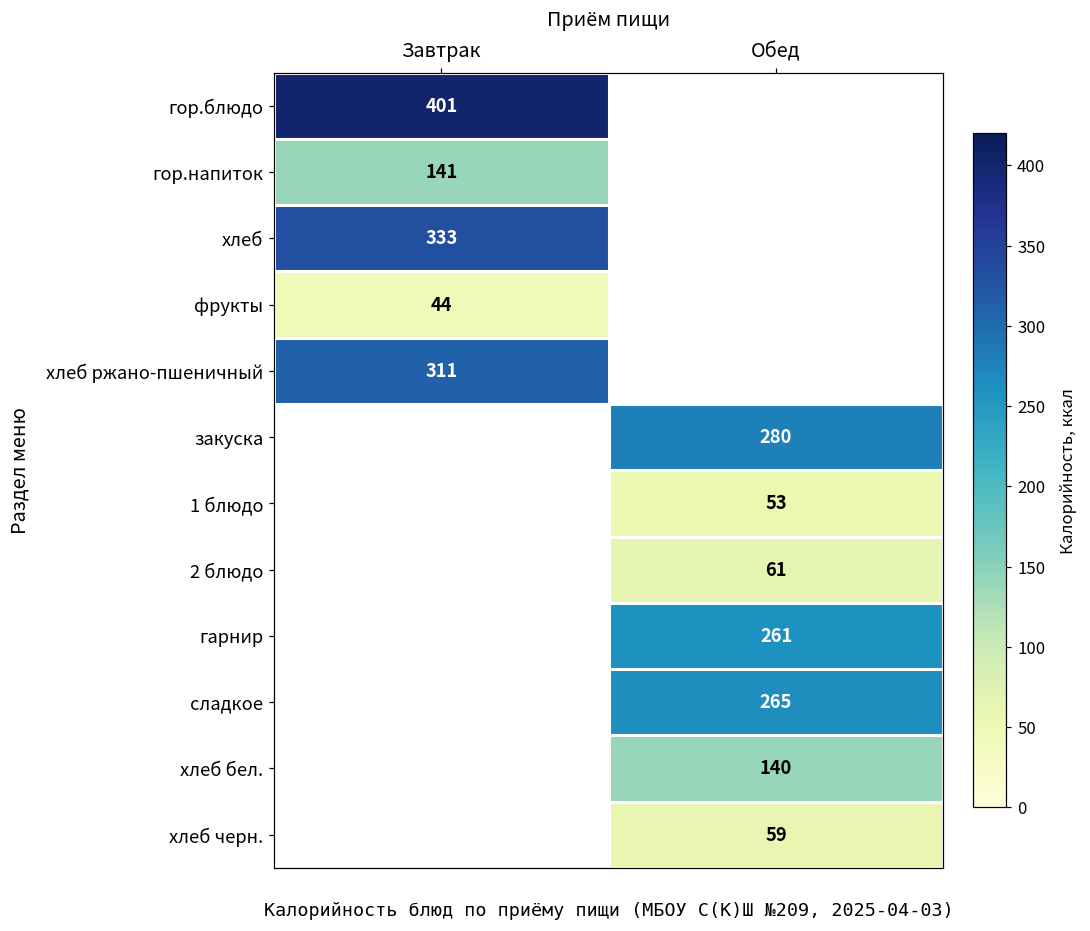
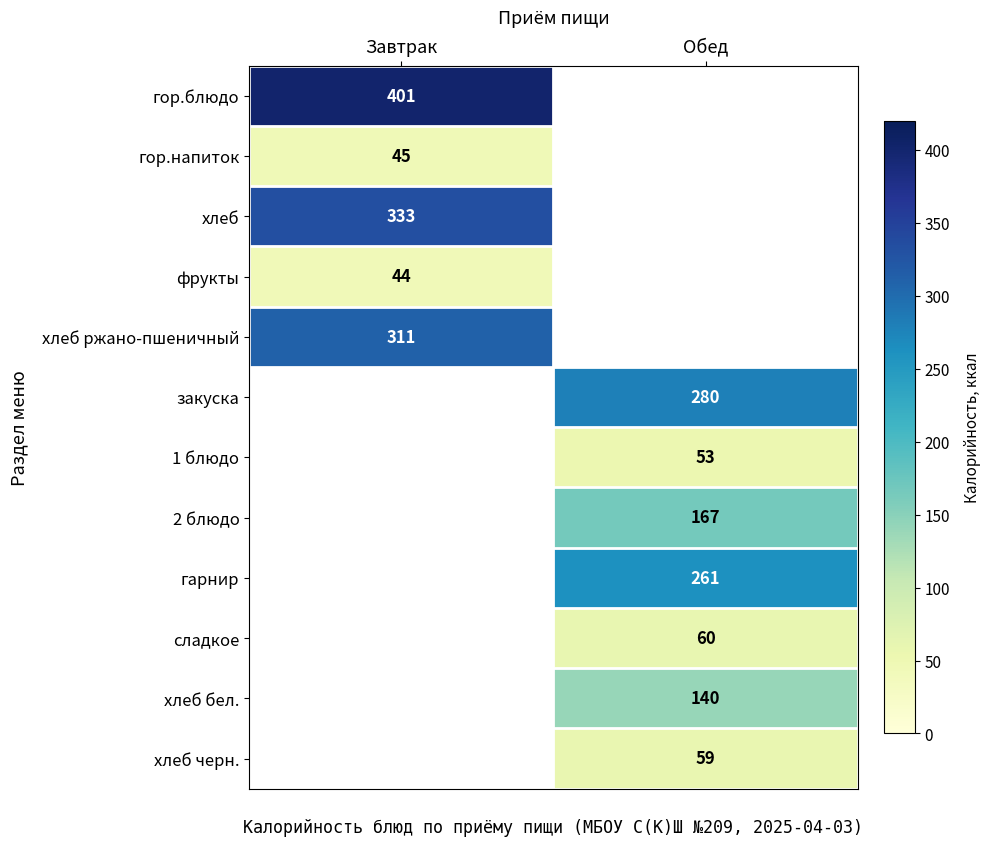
гор.напиток, Завтрак: 141 -> 45
2 блюдо, Обед: 61 -> 167
сладкое, Обед: 265 -> 60
